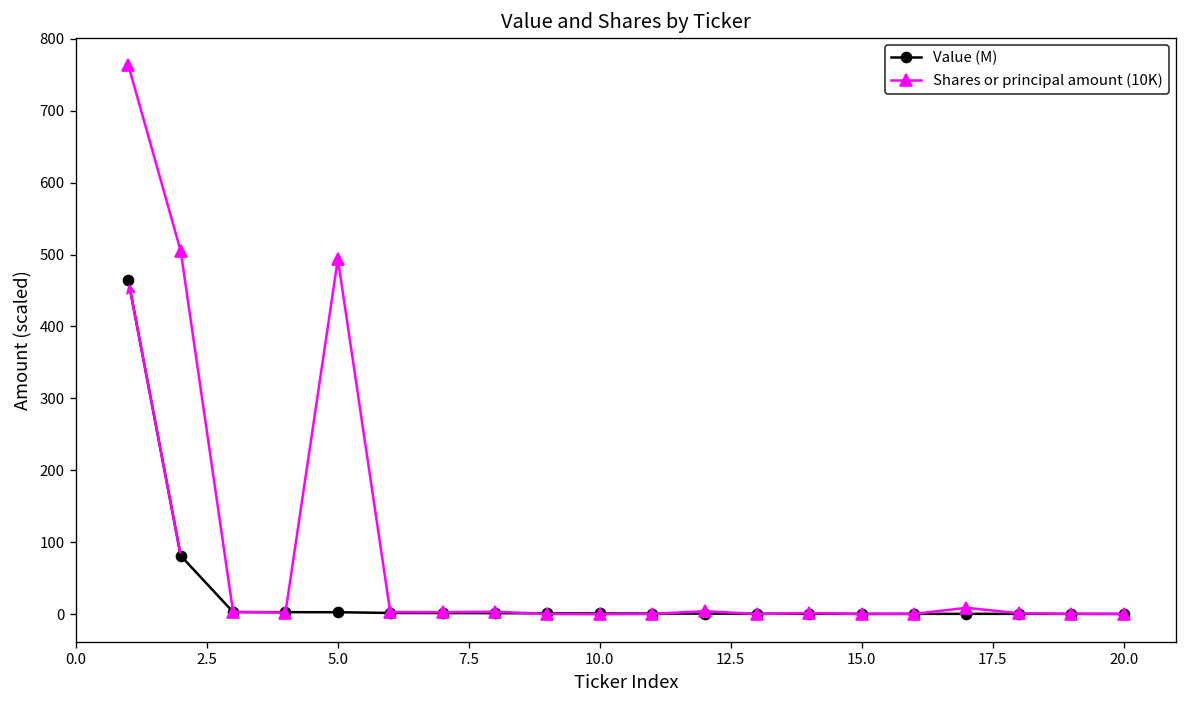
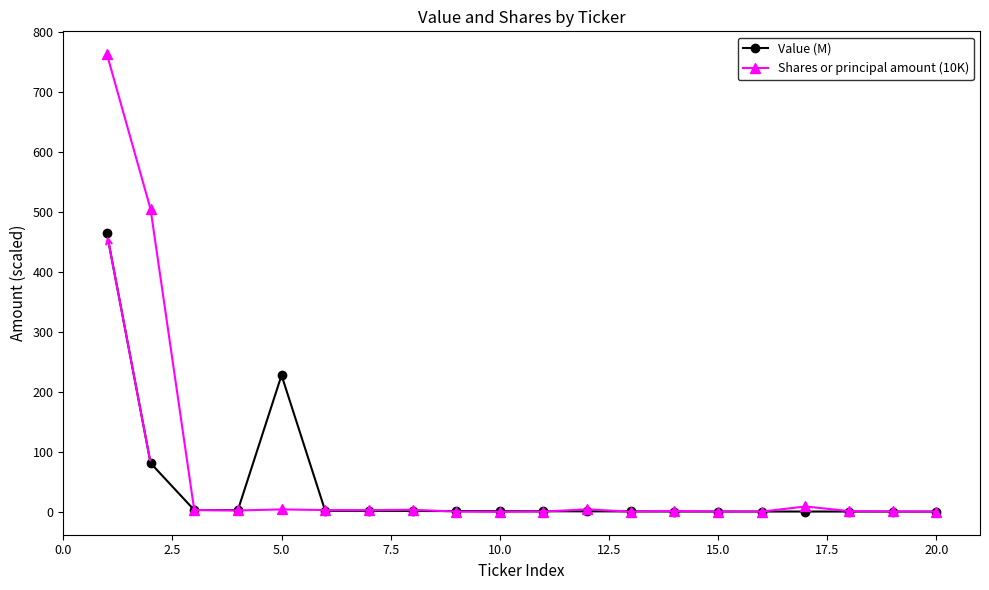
Value (M), 5.0: 0 -> 230
Shares or principal amount (10K), 5.0: 490 -> 0
